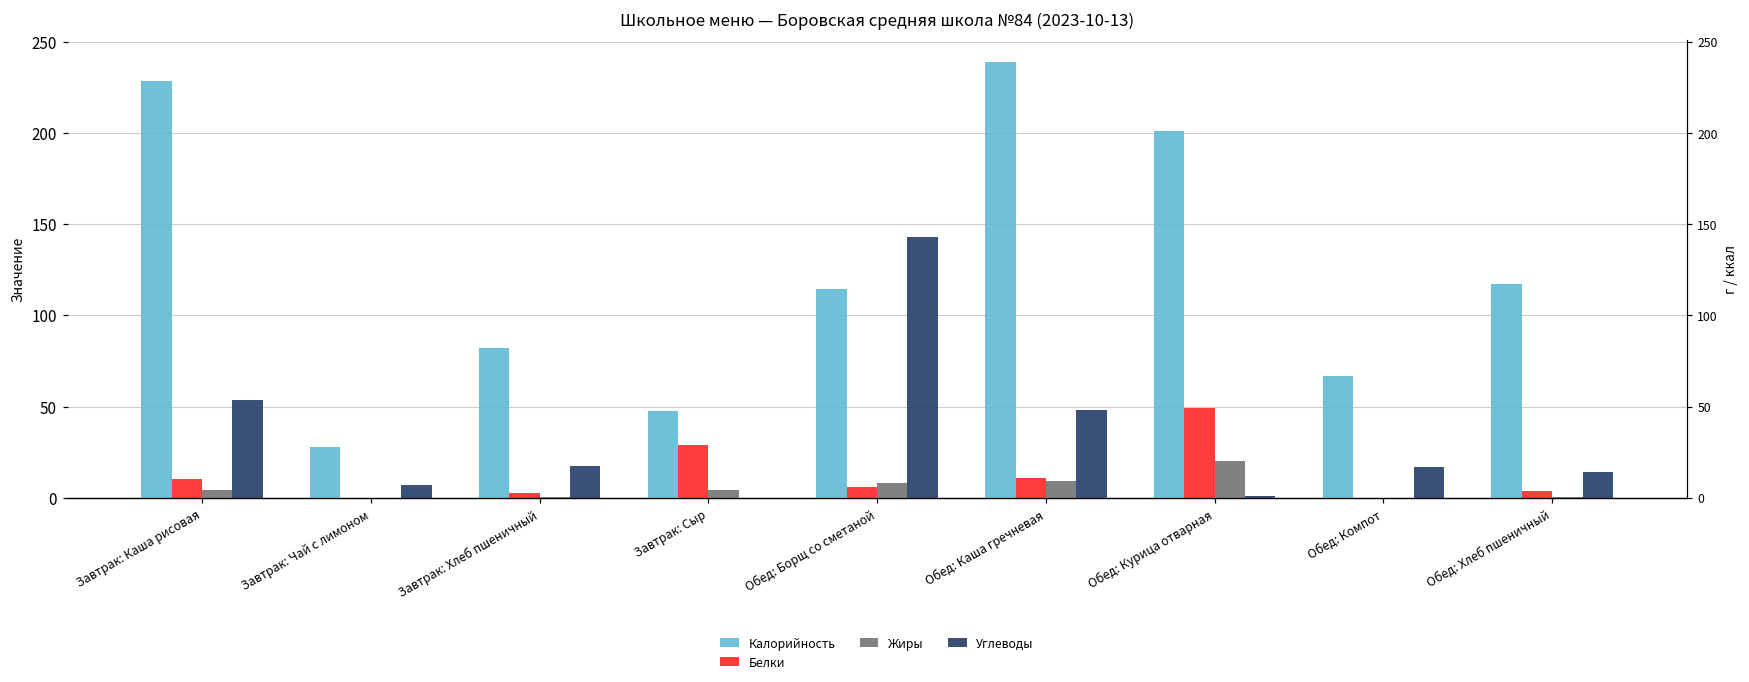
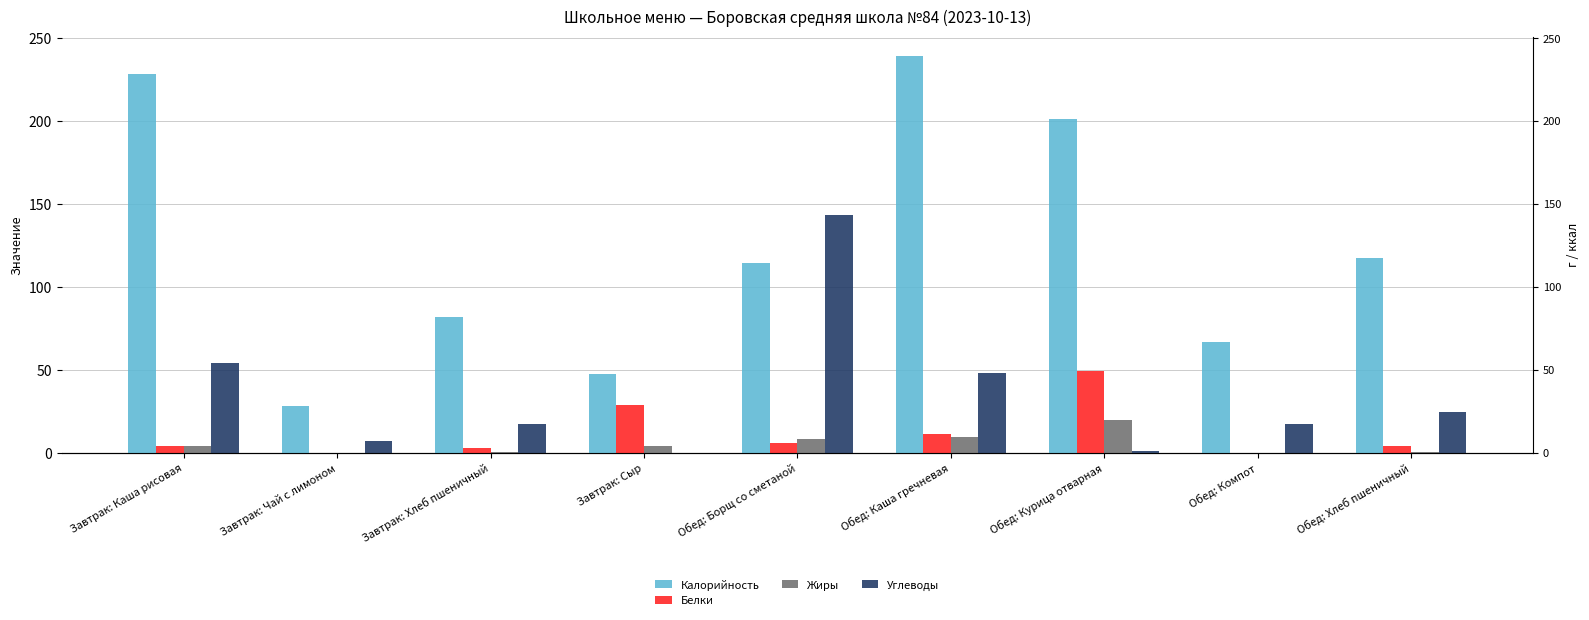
Белки, Завтрак: Каша рисовая: 10 -> 4
Углеводы, Обед: Хлеб пшеничный: 14 -> 25
